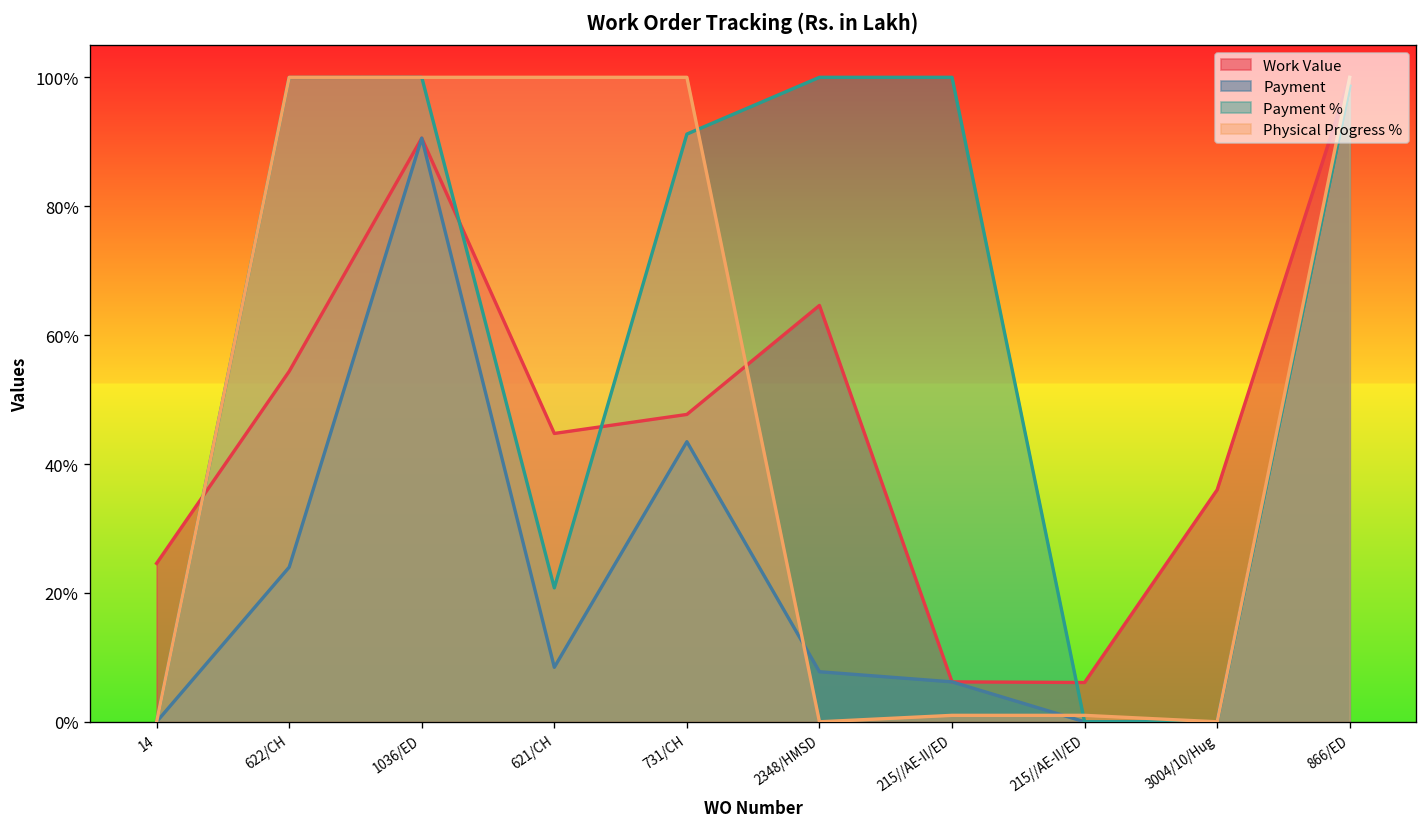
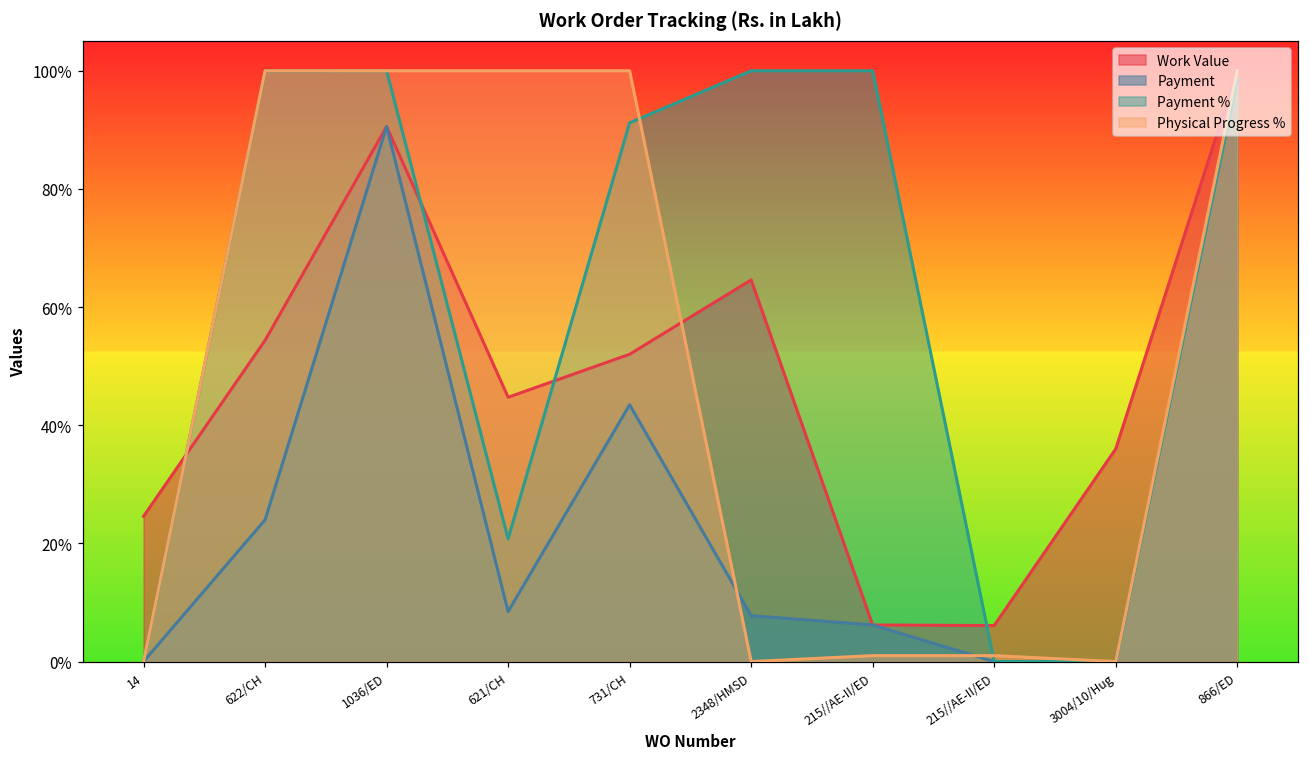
Work Value, 731/CH: 48% -> 52%
